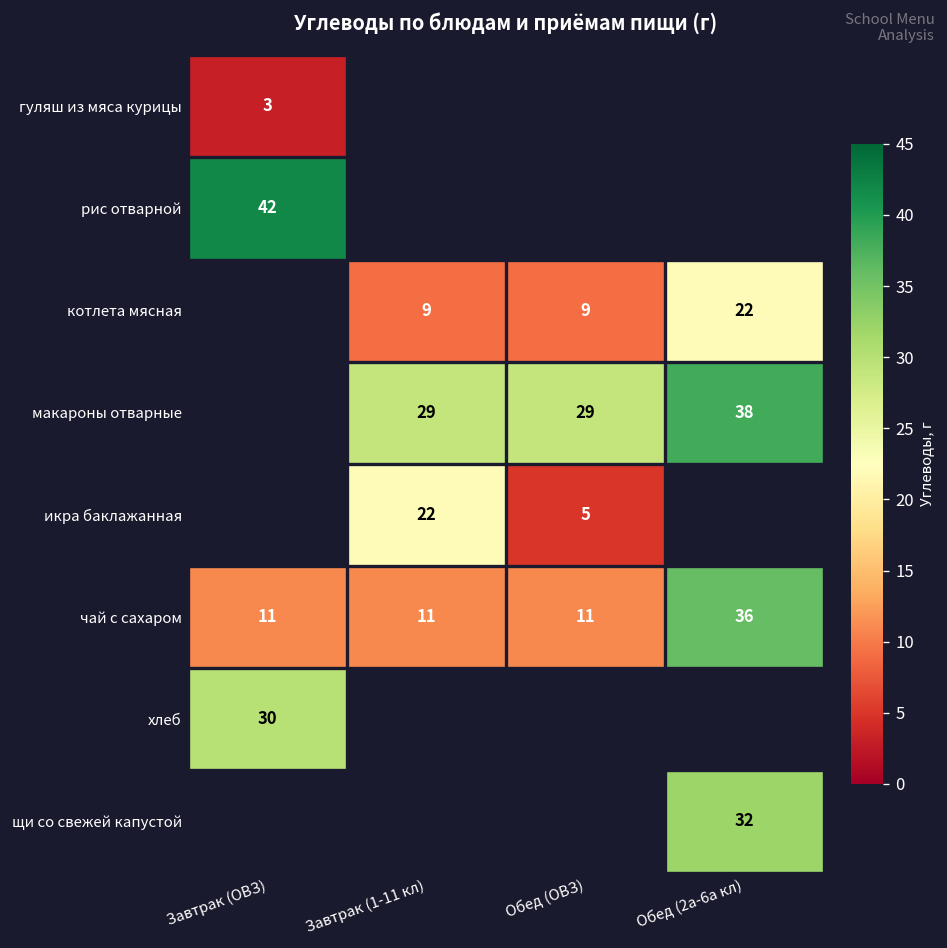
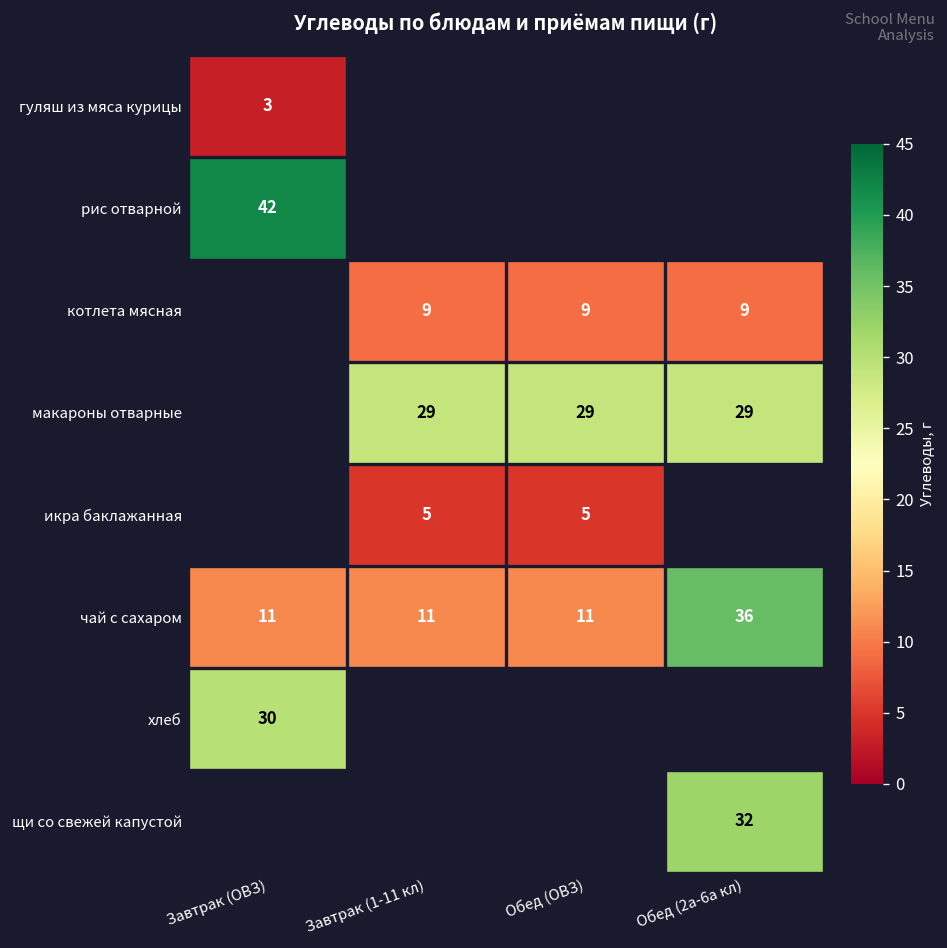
котлета мясная, Обед (2а-6а кл): 22 -> 9
макароны отварные, Обед (2а-6а кл): 38 -> 29
икра баклажанная, Завтрак (1-11 кл): 22 -> 5
